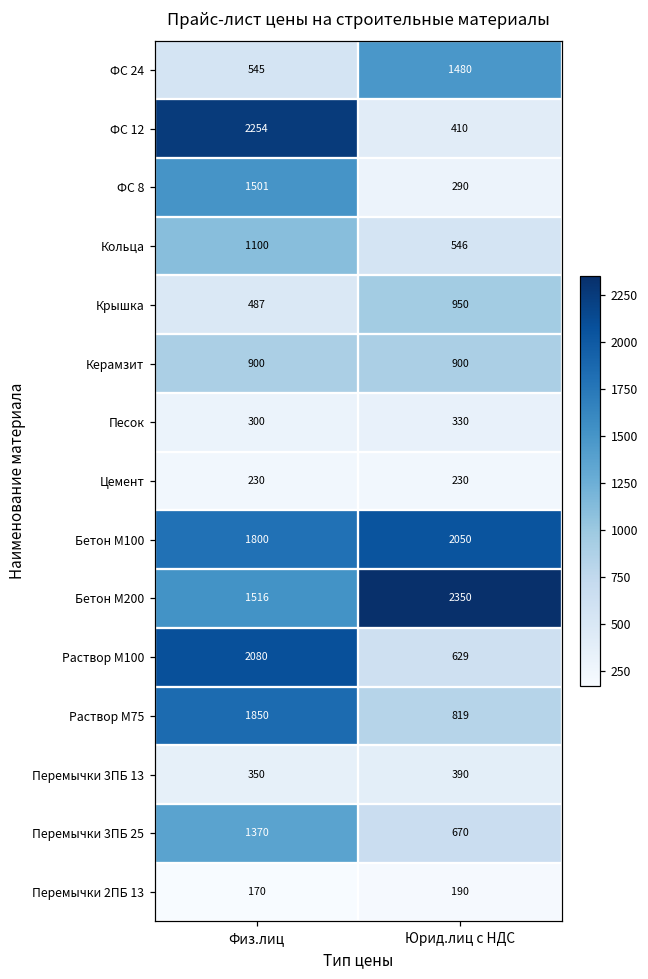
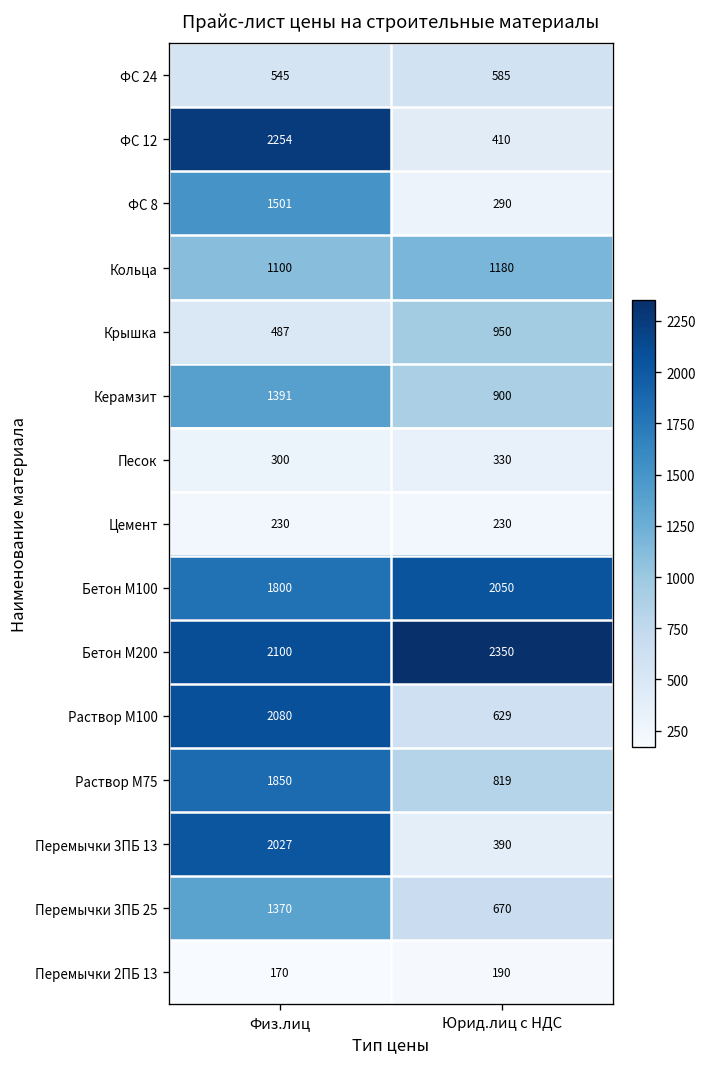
ФС 24, Юрид.лиц с НДС: 1480 -> 585
Кольца, Юрид.лиц с НДС: 546 -> 1180
Керамзит, Физ.лиц: 900 -> 1391
Бетон М200, Физ.лиц: 1516 -> 2100
Перемычки 3ПБ 13, Физ.лиц: 350 -> 2027
